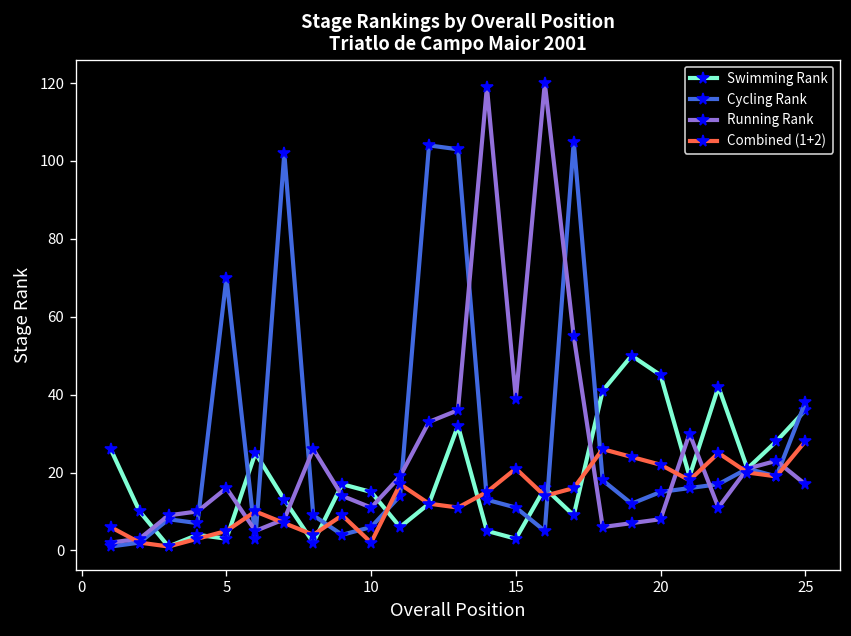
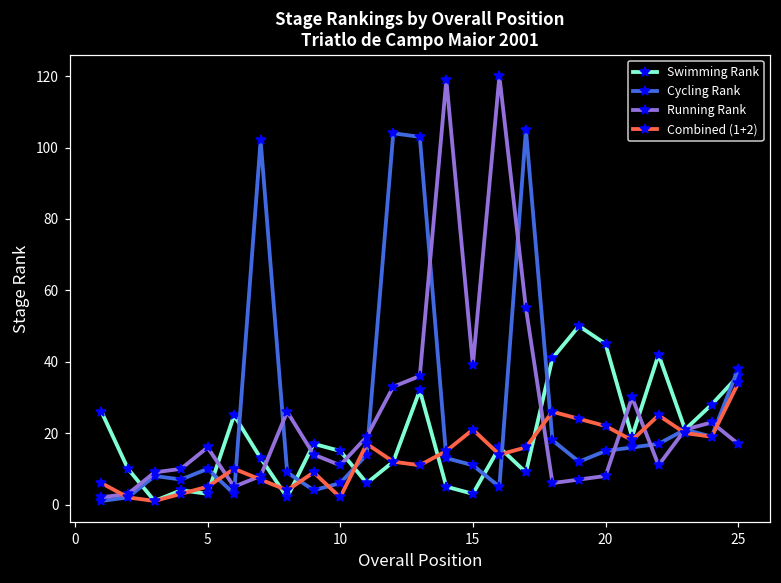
Cycling Rank, 5: 70 -> 10
Combined (1+2), 25: 28 -> 34
